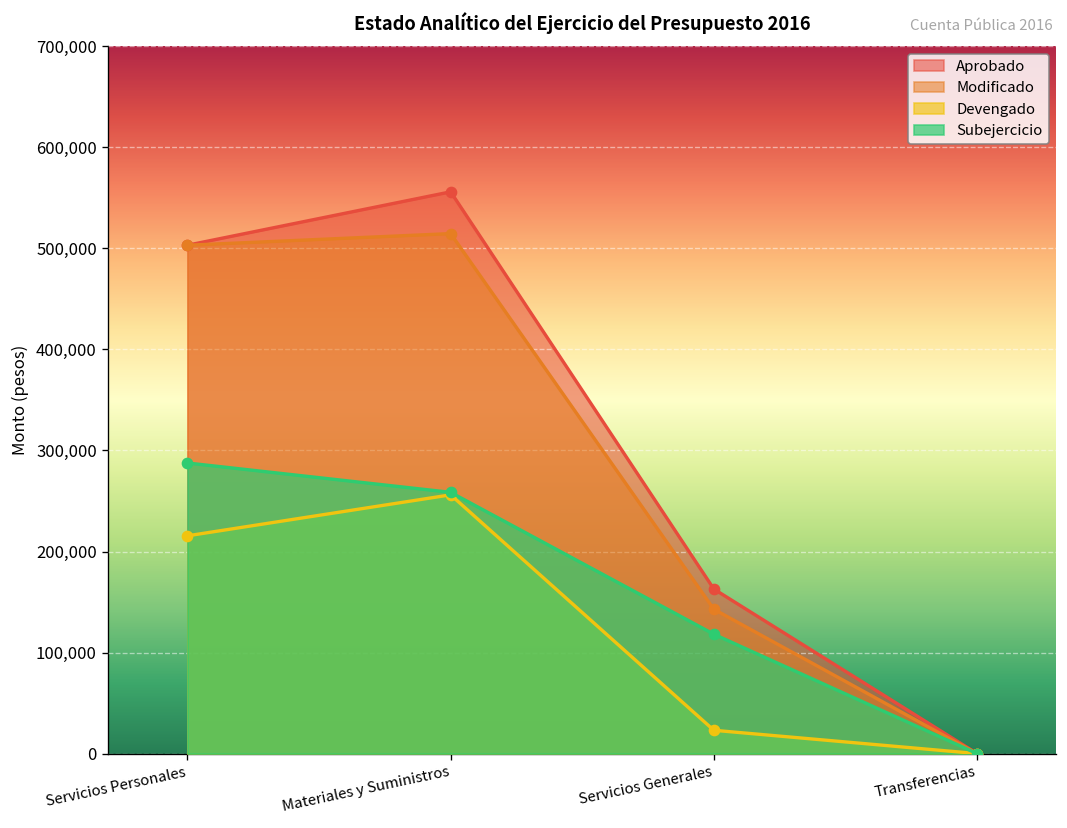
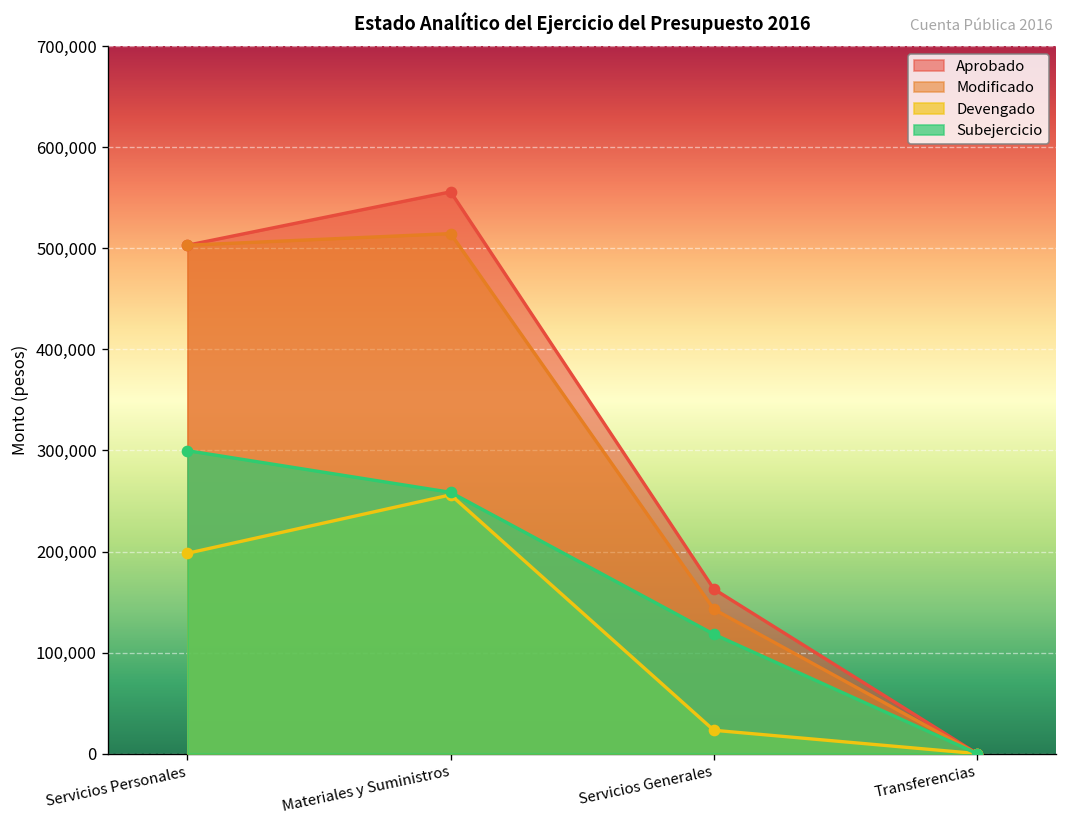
Devengado, Servicios Personales: 220,000 -> 200,000
Subejercicio, Servicios Personales: 290,000 -> 300,000
